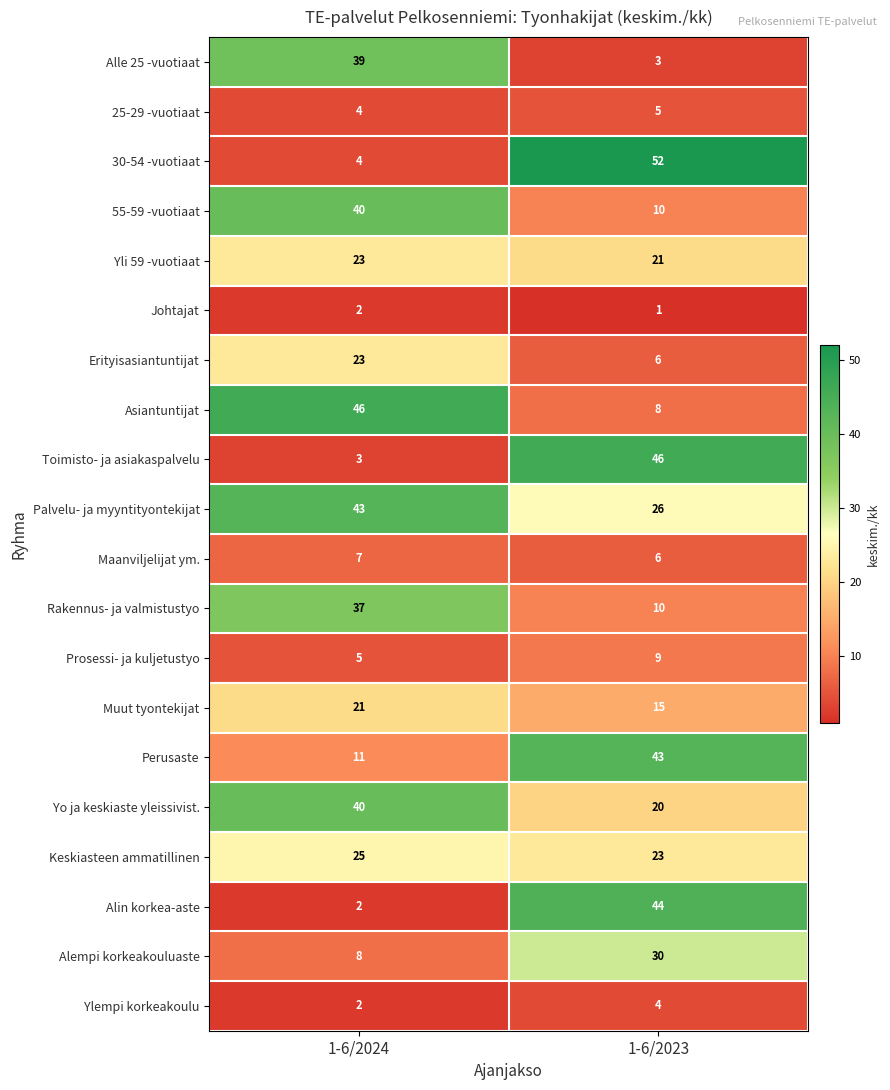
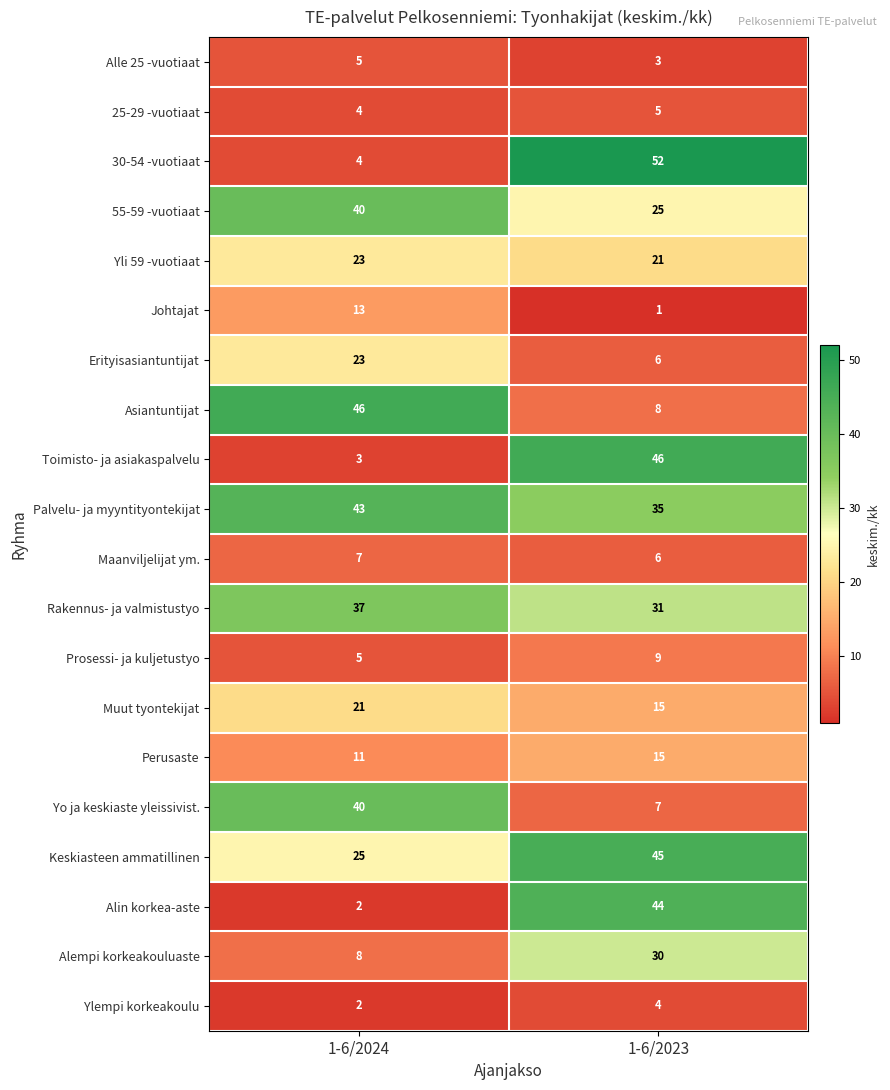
Alle 25 -vuotiaat, 1-6/2024: 39 -> 5
55-59 -vuotiaat, 1-6/2023: 10 -> 25
Johtajat, 1-6/2024: 2 -> 13
Palvelu- ja myyntityontekijat, 1-6/2023: 26 -> 35
Rakennus- ja valmistustyo, 1-6/2023: 10 -> 31
Perusaste, 1-6/2023: 43 -> 15
Yo ja keskiaste yleissivist., 1-6/2023: 20 -> 7
Keskiasteen ammatillinen, 1-6/2023: 23 -> 45
